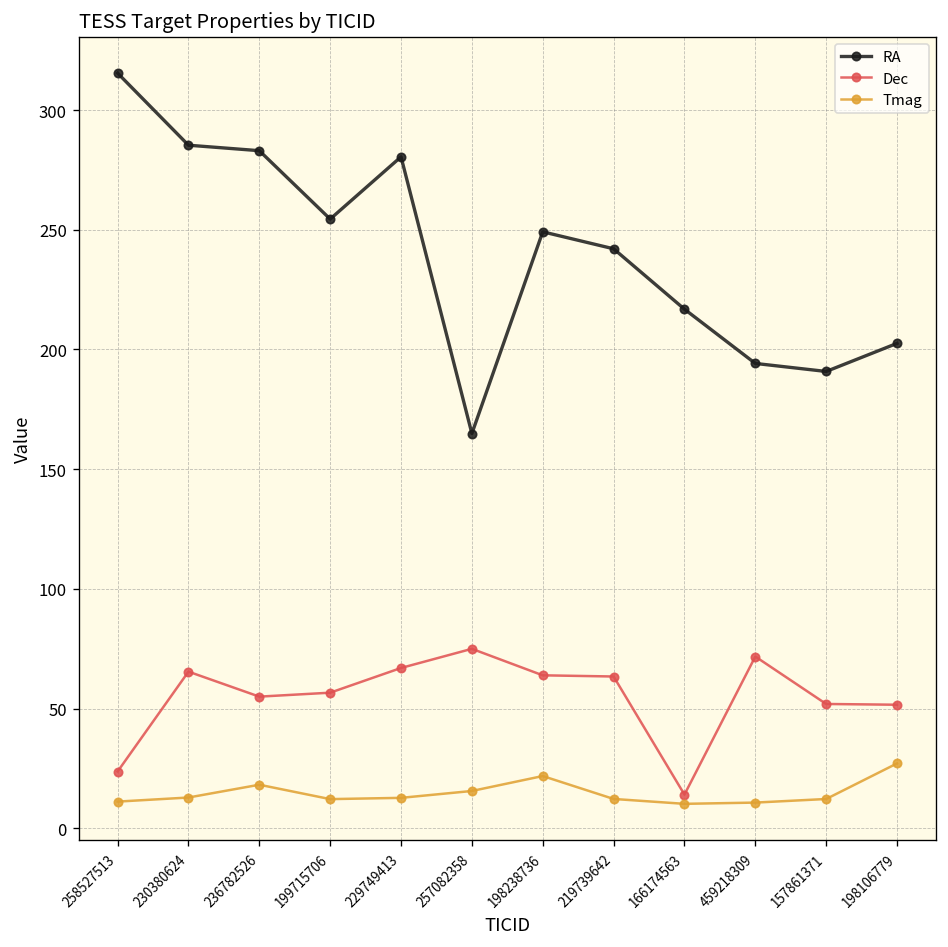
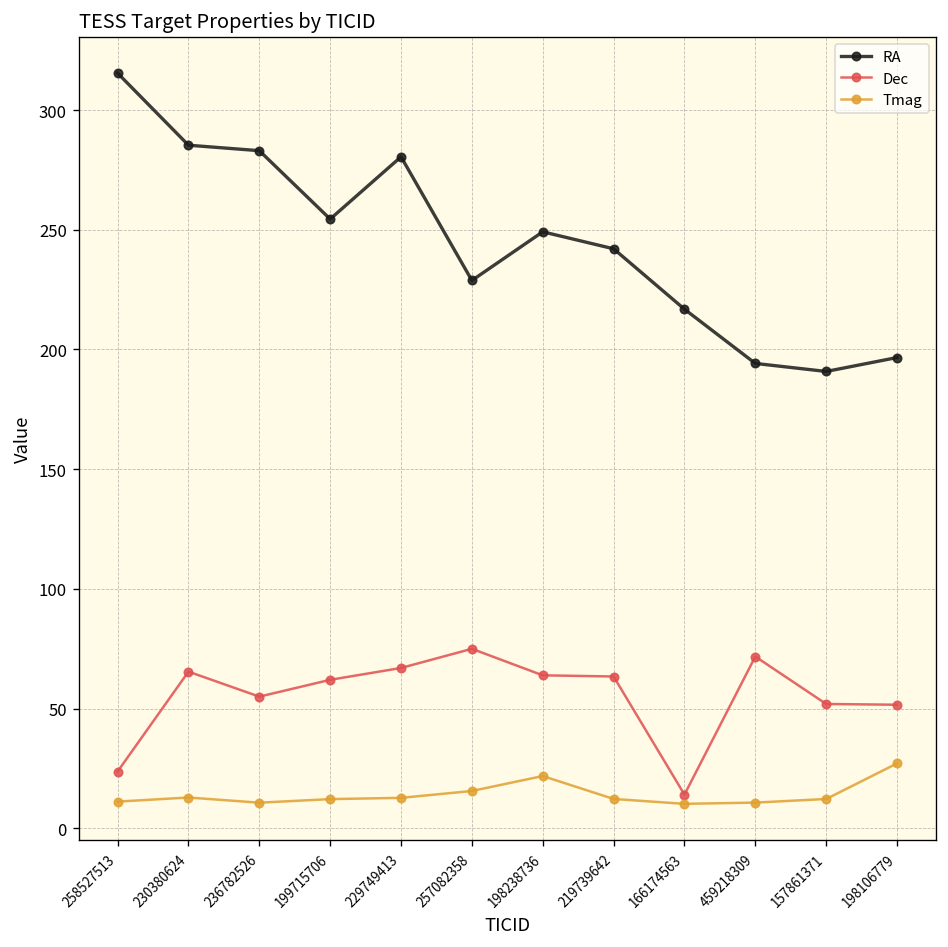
Tmag, 236782526: 18 -> 11
Dec, 199715706: 57 -> 62
RA, 257082358: 165 -> 229
RA, 198106779: 203 -> 197
